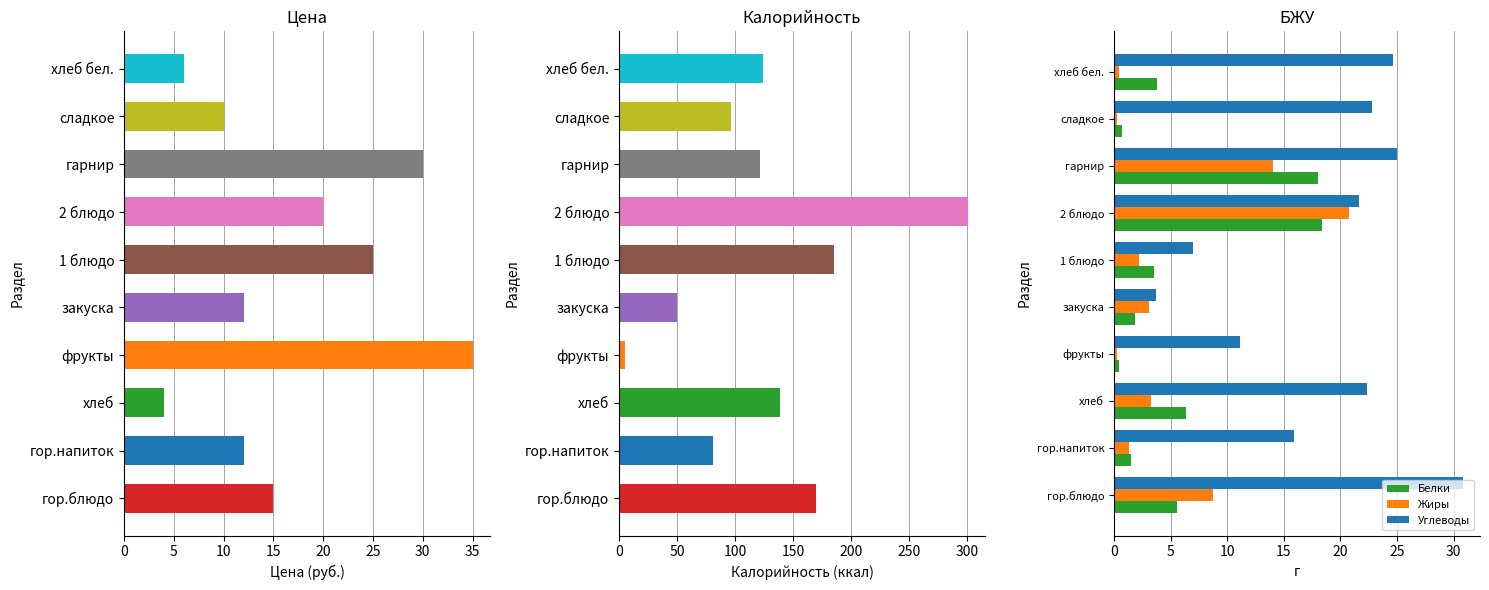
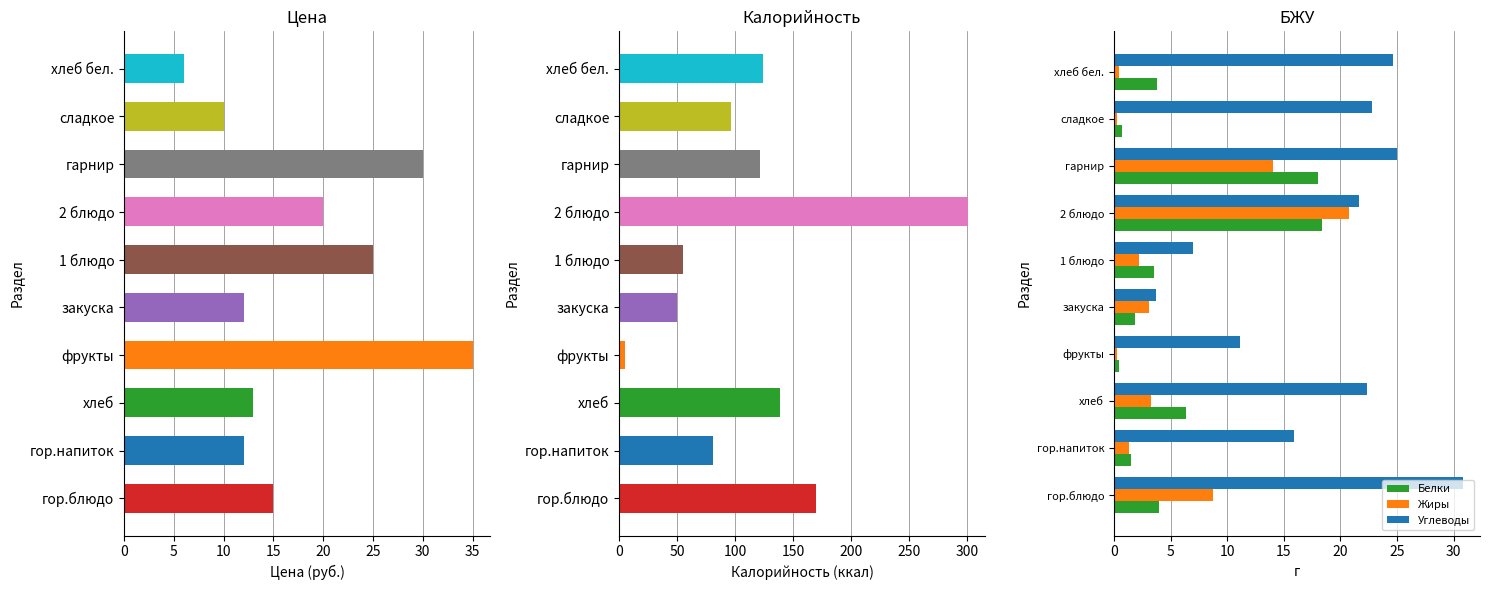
Цена, хлеб: 4 -> 13
Калорийность, 1 блюдо: 185 -> 55
БЖУ, Белки, гор.блюдо: 5.6 -> 4.0
